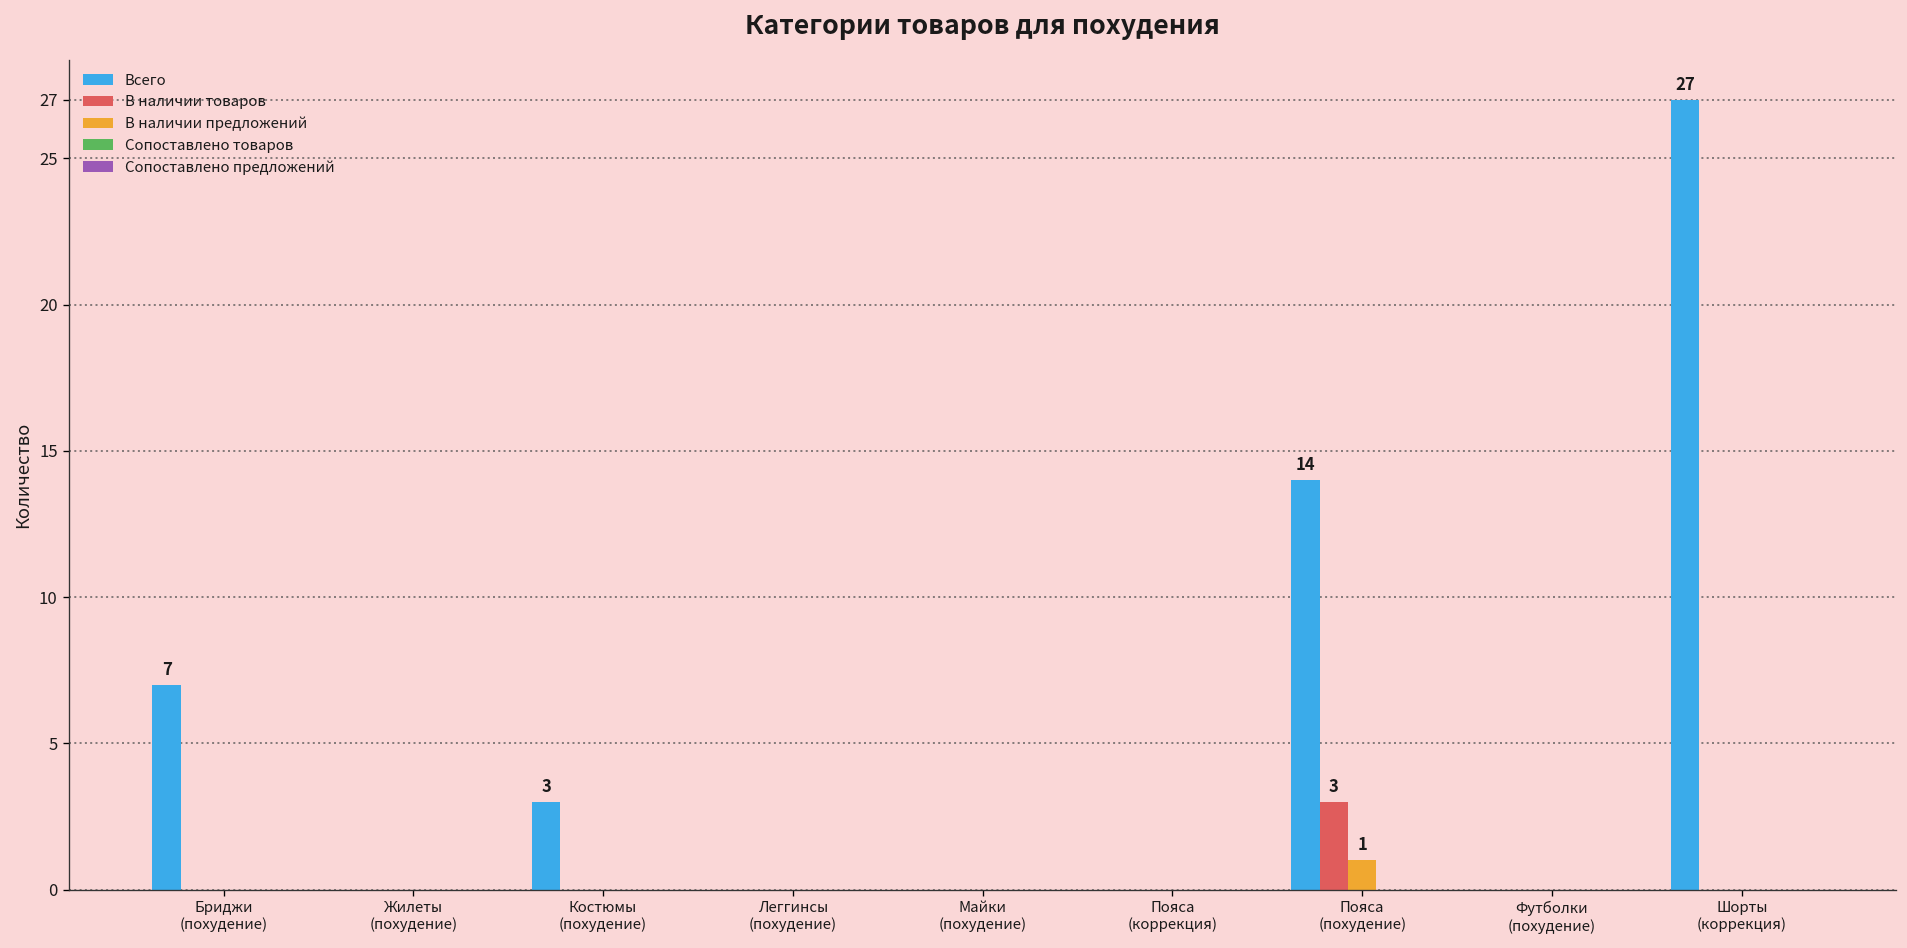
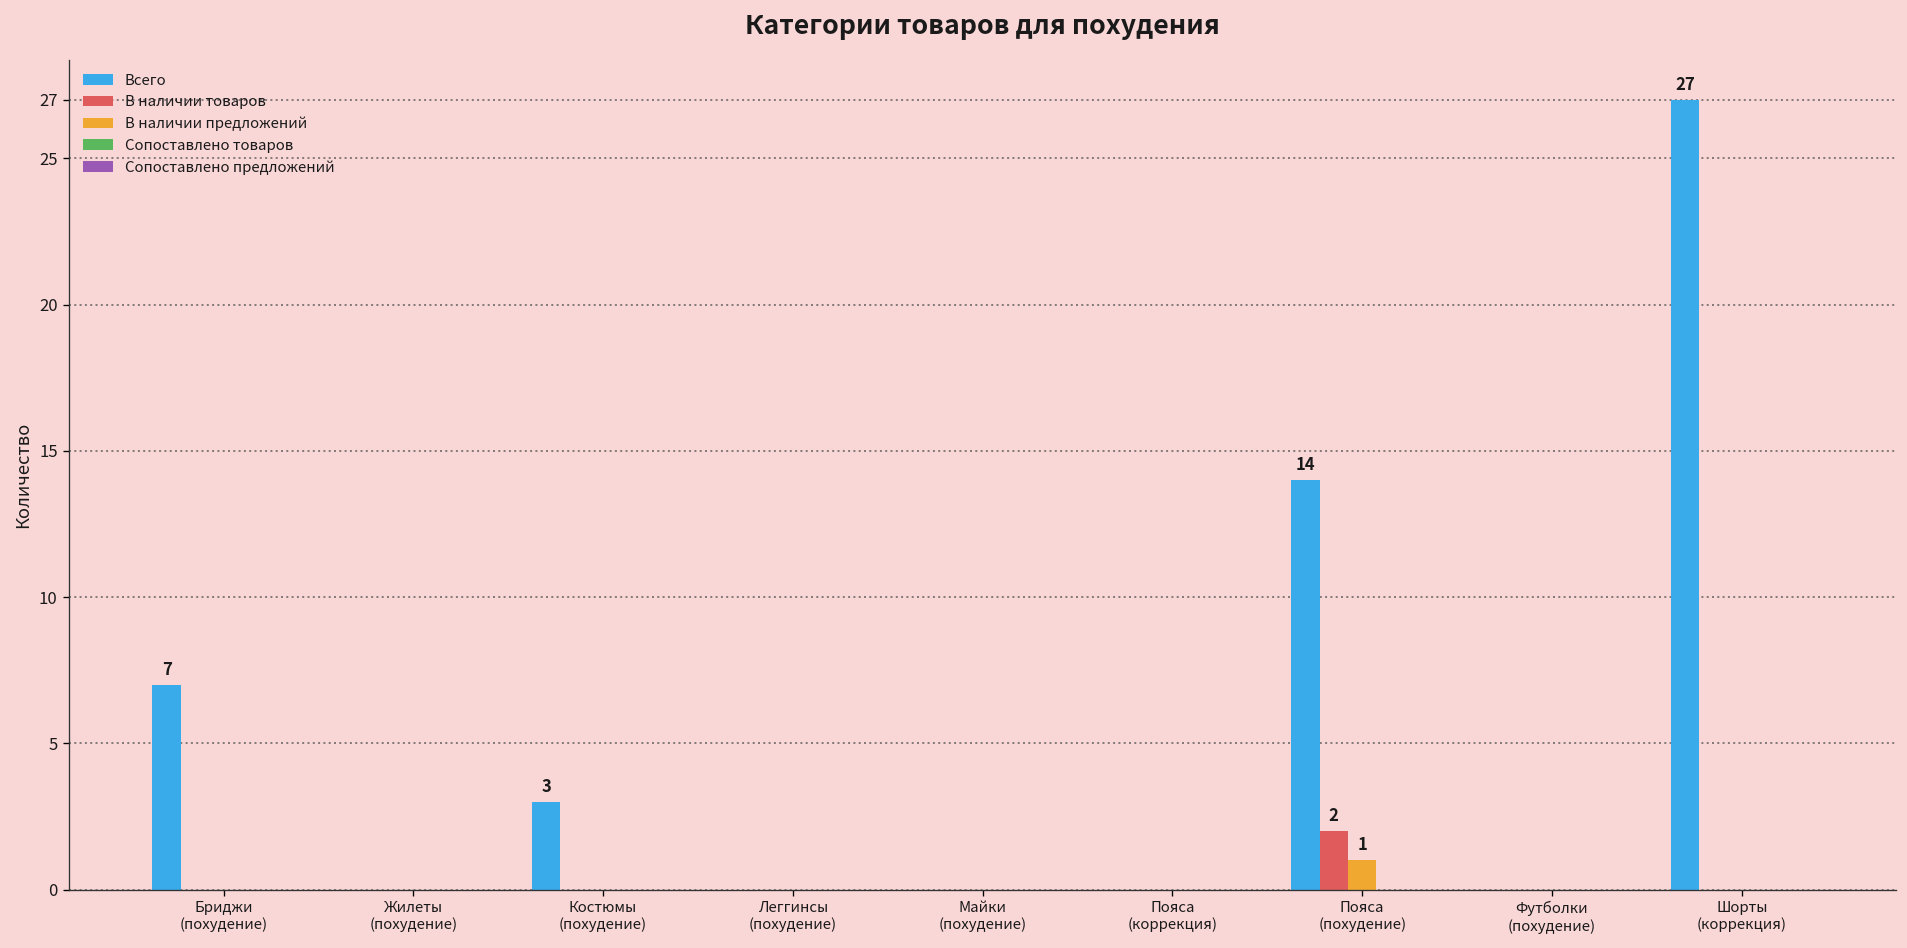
В наличии товаров, Пояса (похудение): 3 -> 2
